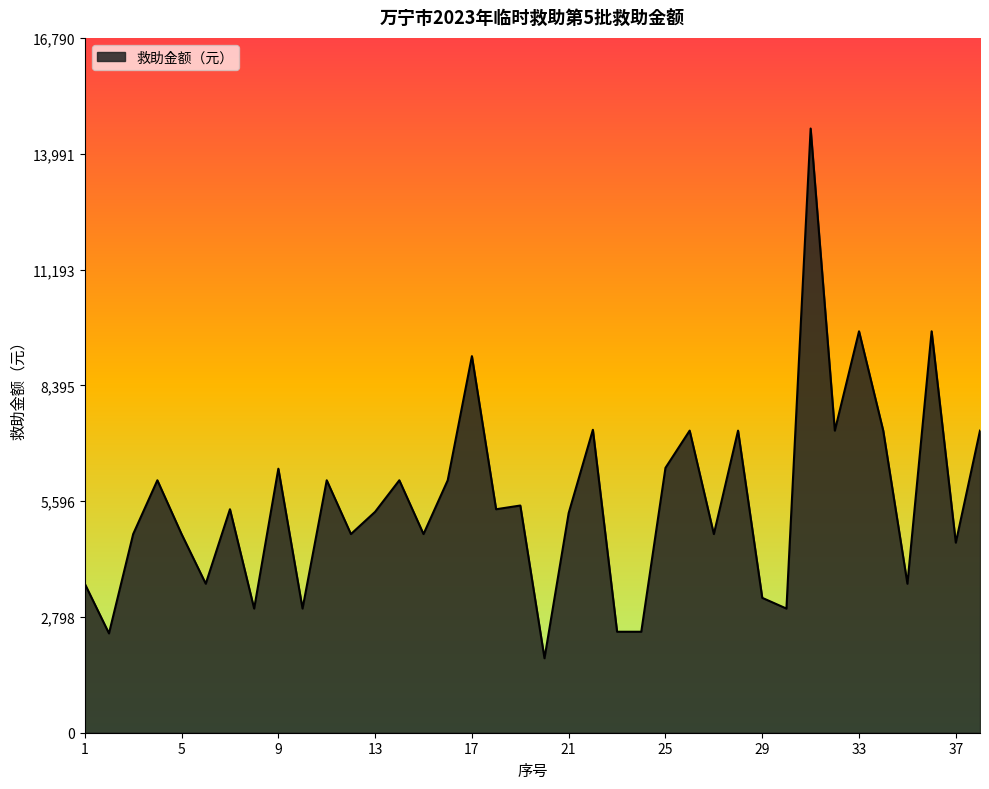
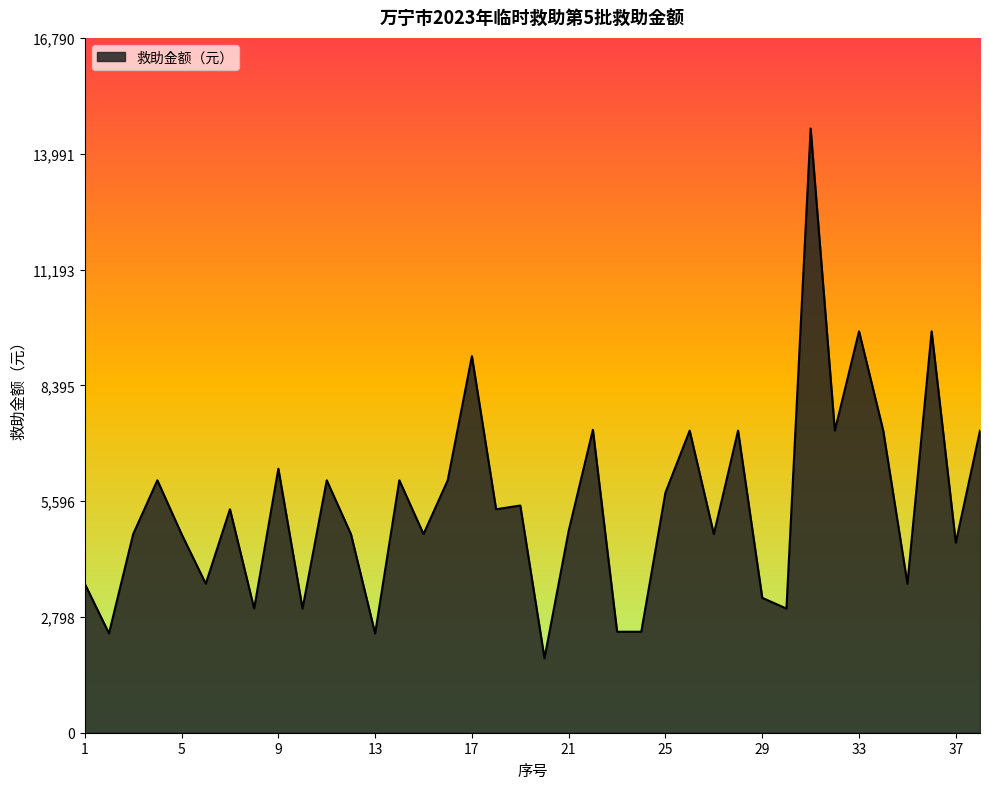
13: 5,300 -> 2,400
21: 5,300 -> 4,900
25: 6,400 -> 5,800
